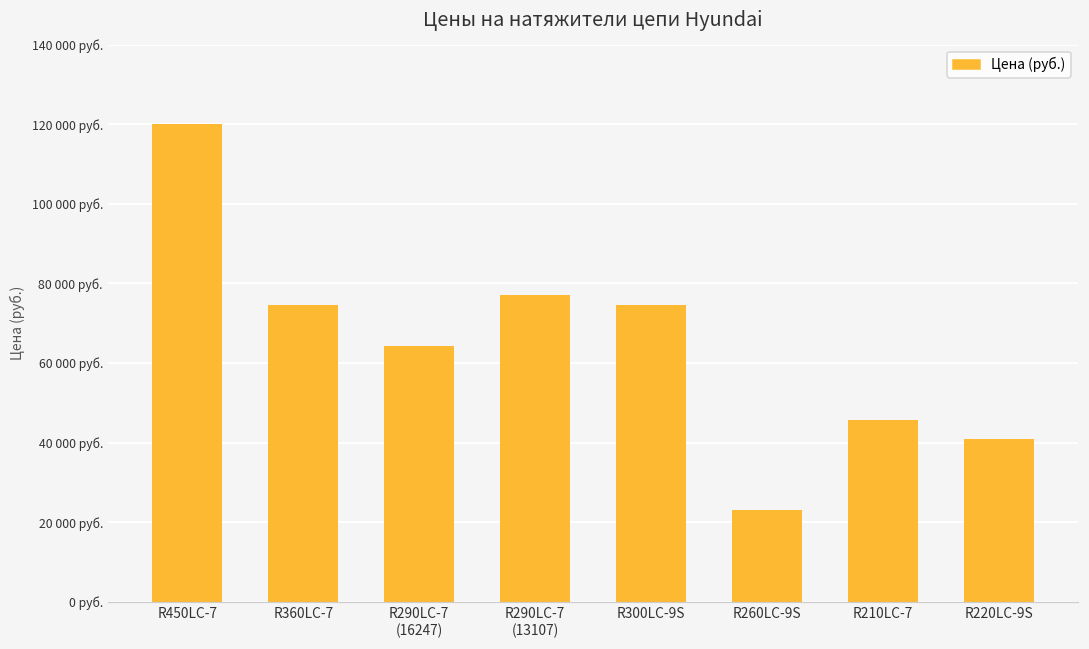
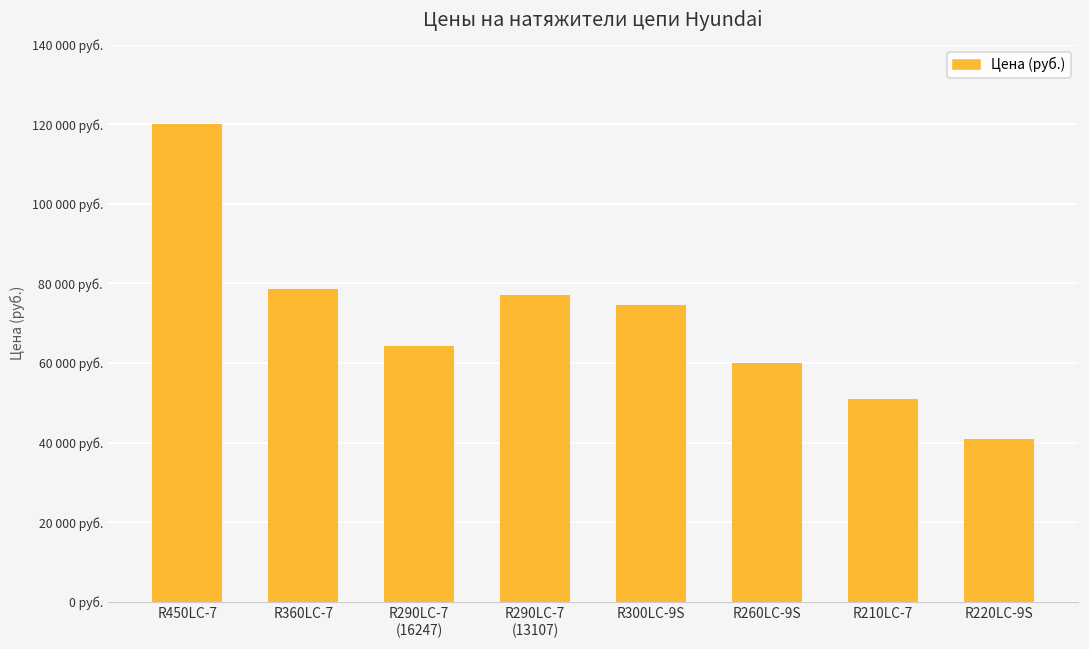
R360LC-7: 75000 руб. -> 79000 руб.
R260LC-9S: 23000 руб. -> 60000 руб.
R210LC-7: 46000 руб. -> 51000 руб.
